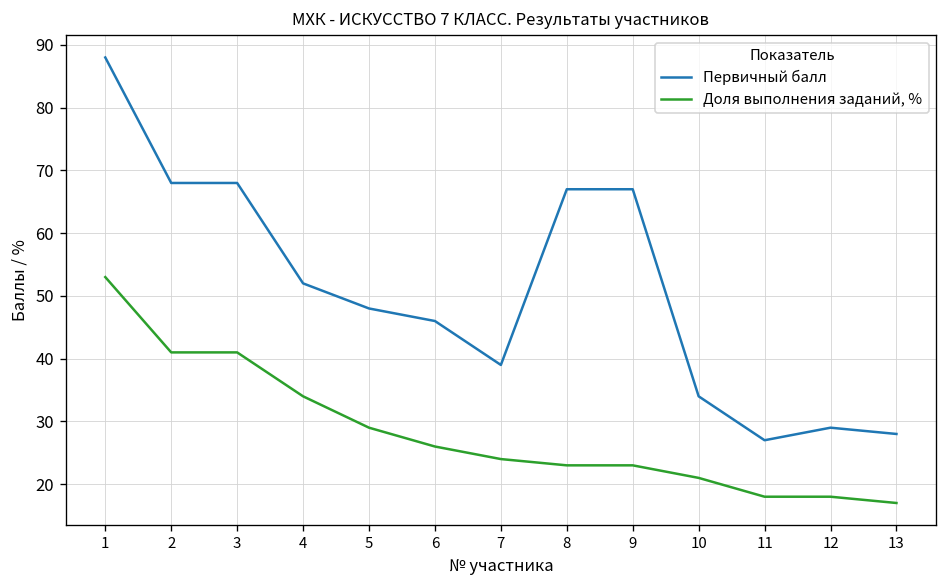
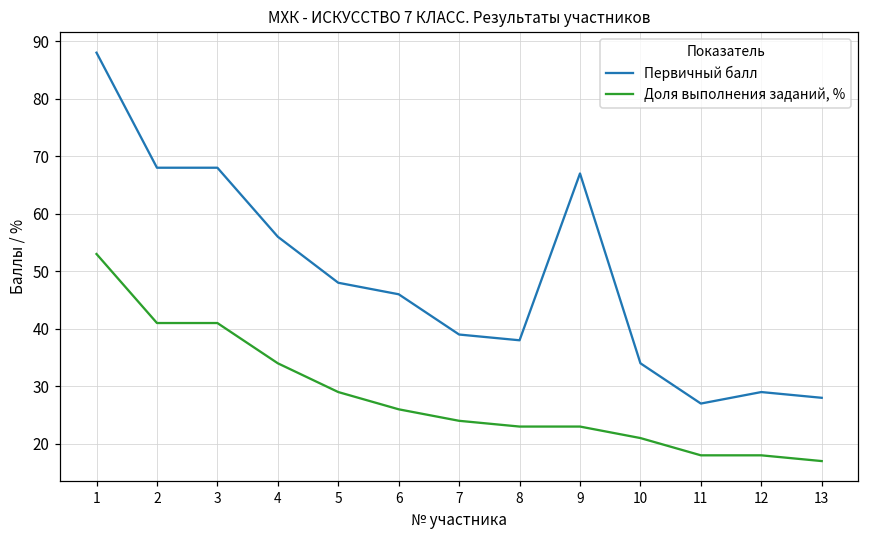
Первичный балл, 4: 52 -> 56
Первичный балл, 8: 67 -> 38
